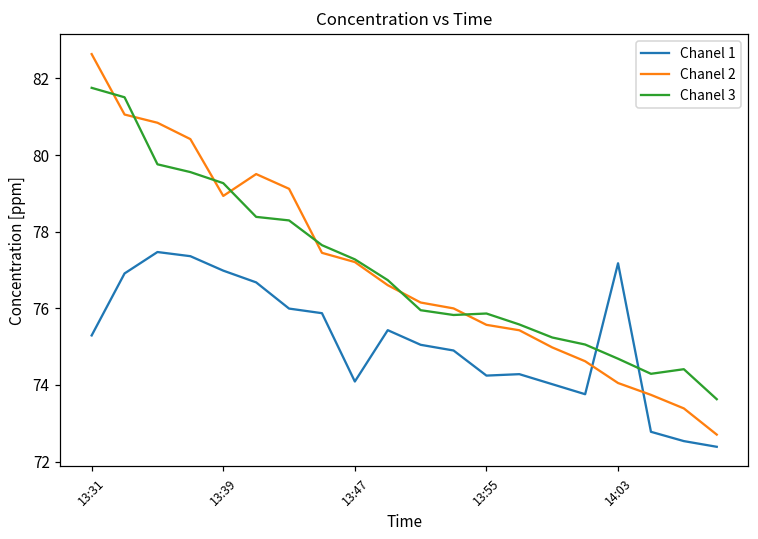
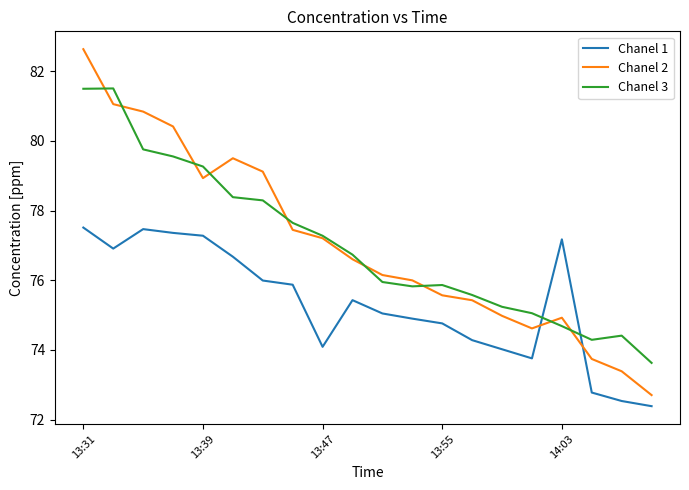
Chanel 1, 13:31: 75.3 -> 77.5
Chanel 3, 13:31: 81.8 -> 81.5
Chanel 1, 13:39: 77.0 -> 77.3
Chanel 1, 13:55: 74.2 -> 74.8
Chanel 2, 14:03: 74.1 -> 74.9
